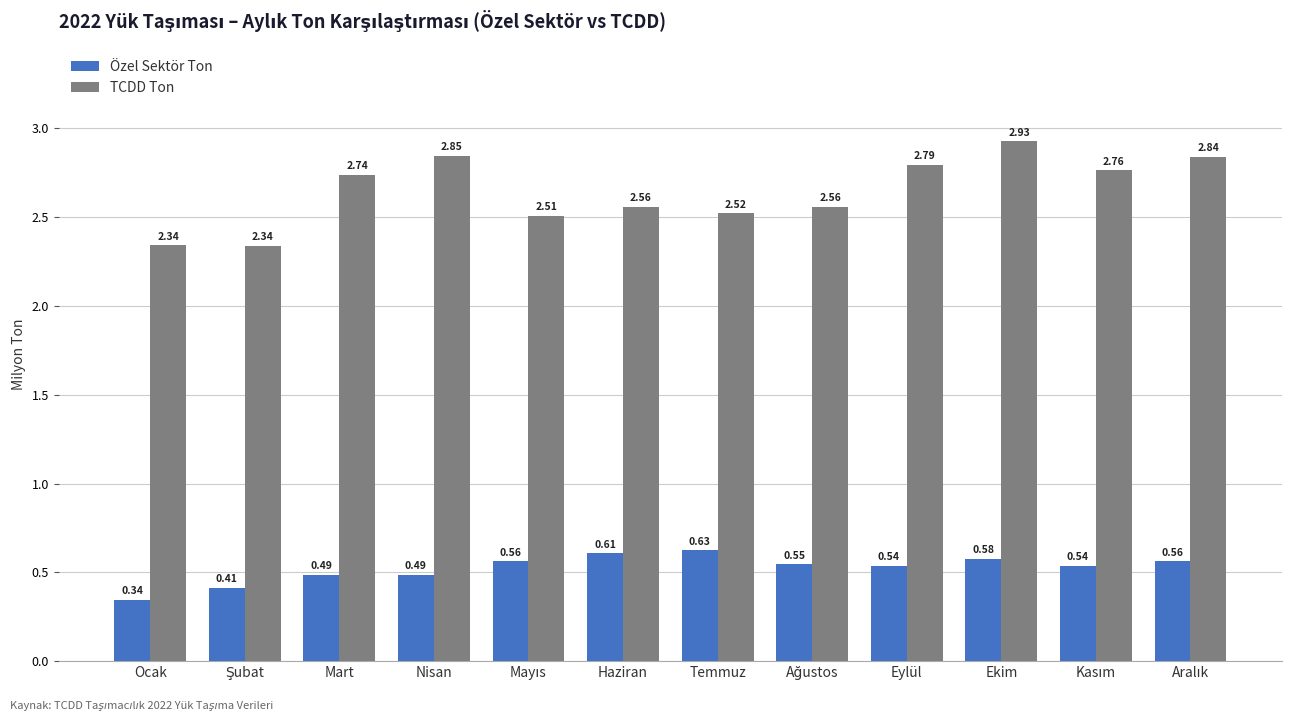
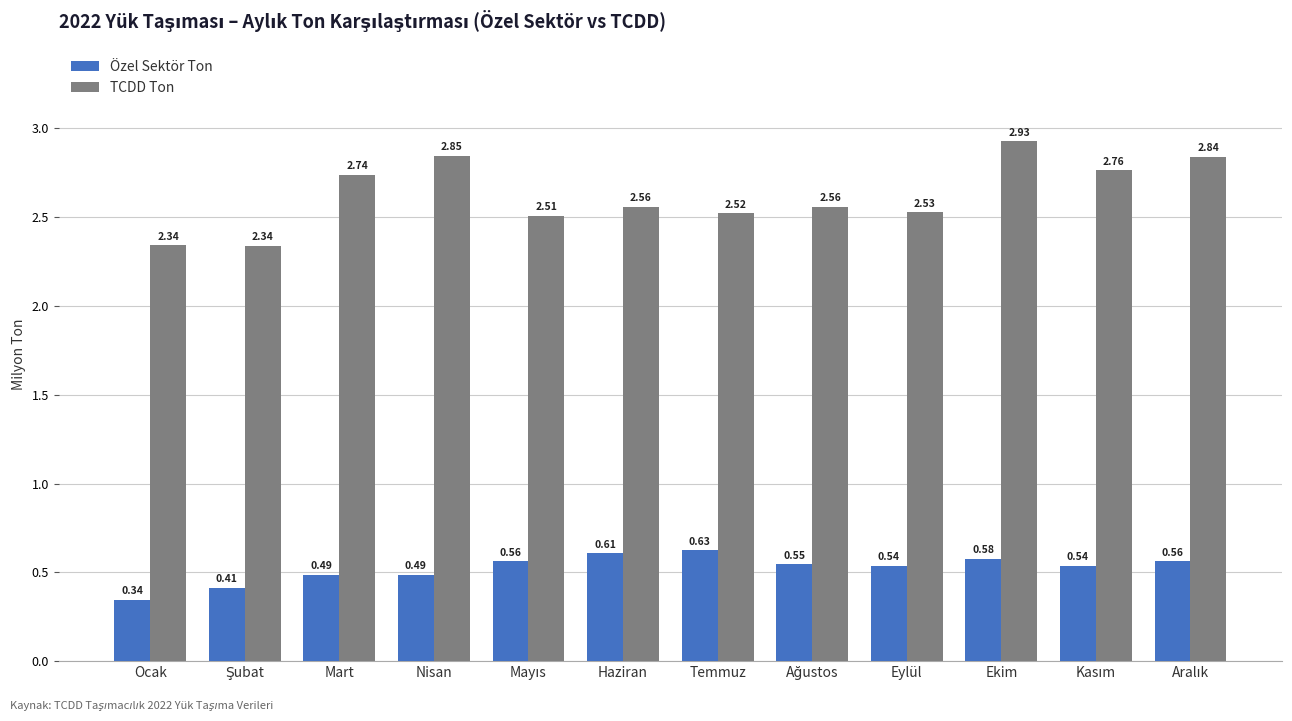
TCDD Ton, Eylül: 2.79 -> 2.53
